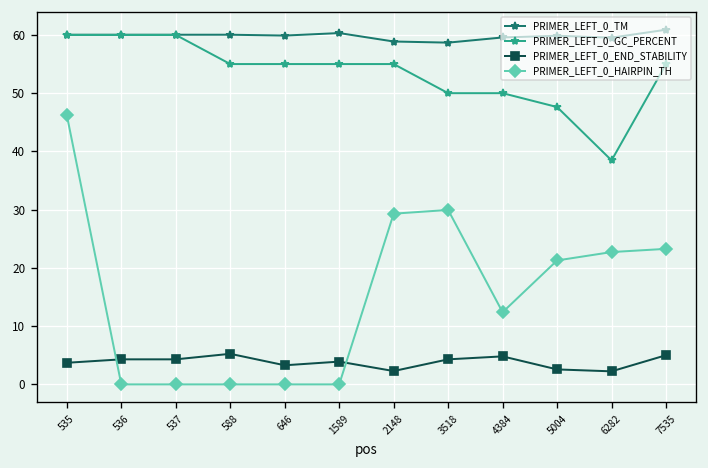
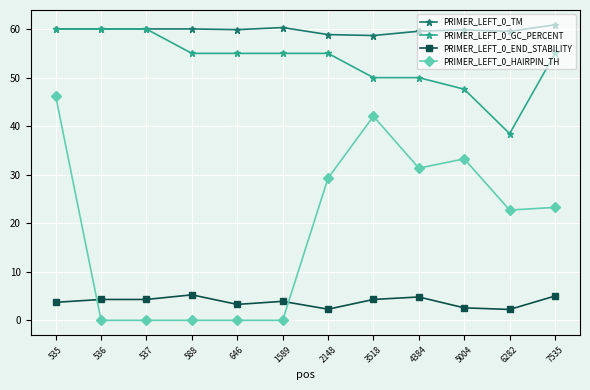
PRIMER_LEFT_0_HAIRPIN_TH, 3518: 30 -> 42
PRIMER_LEFT_0_HAIRPIN_TH, 4384: 12 -> 31
PRIMER_LEFT_0_HAIRPIN_TH, 5004: 21 -> 33
